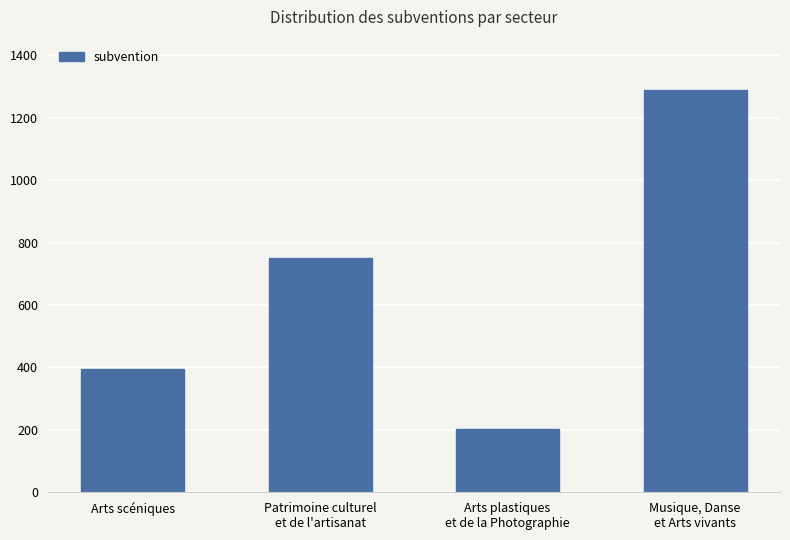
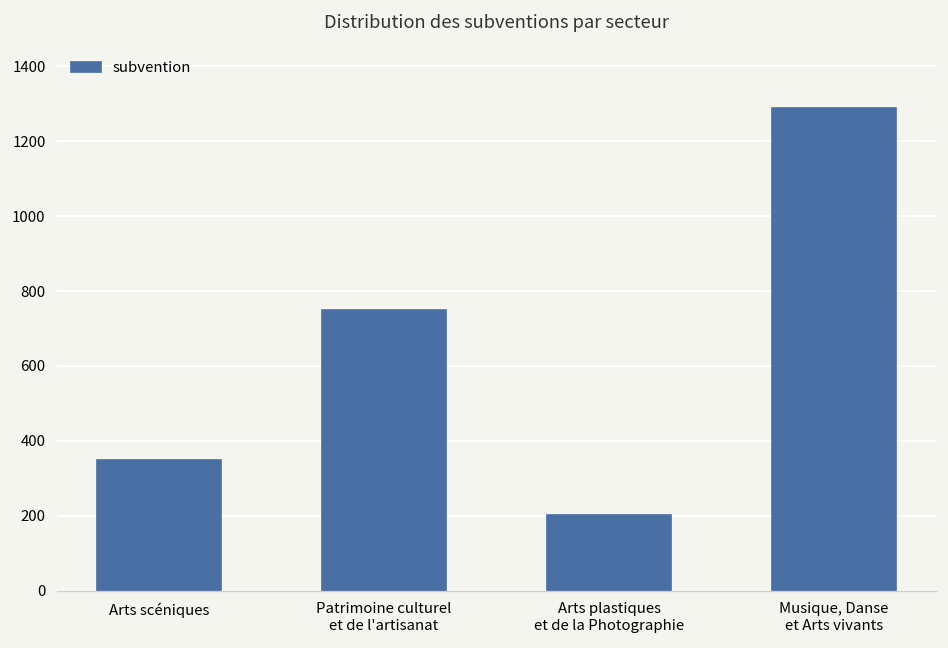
Arts scéniques: 400 -> 350
